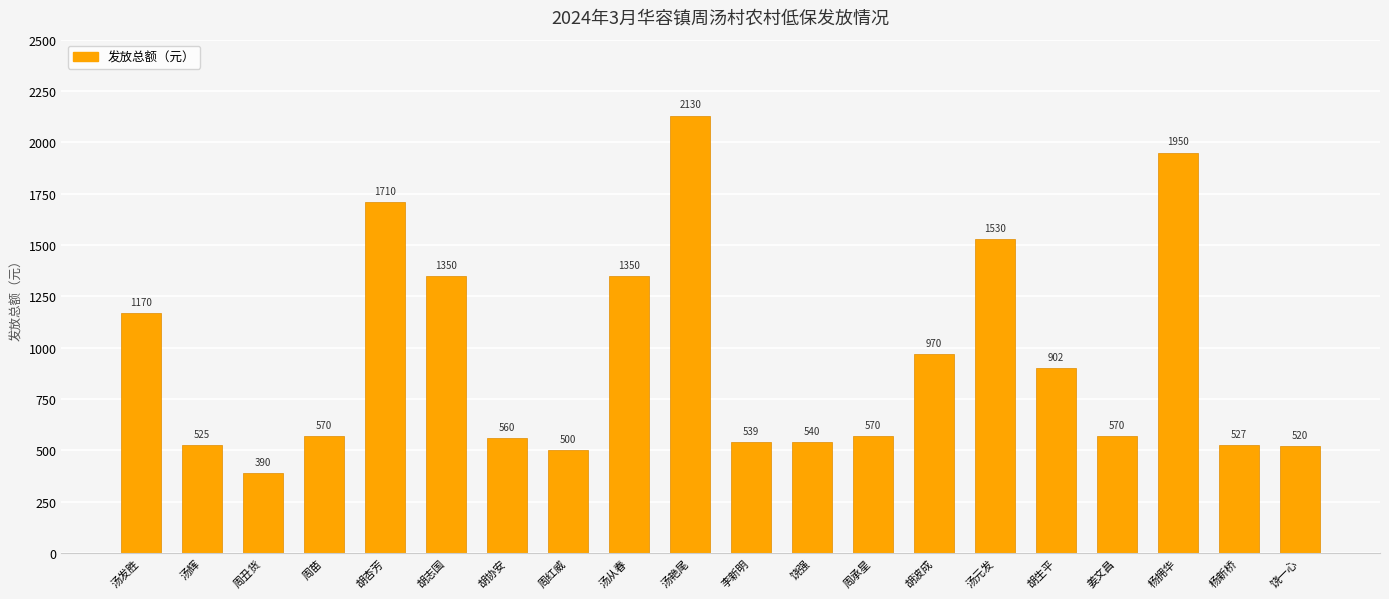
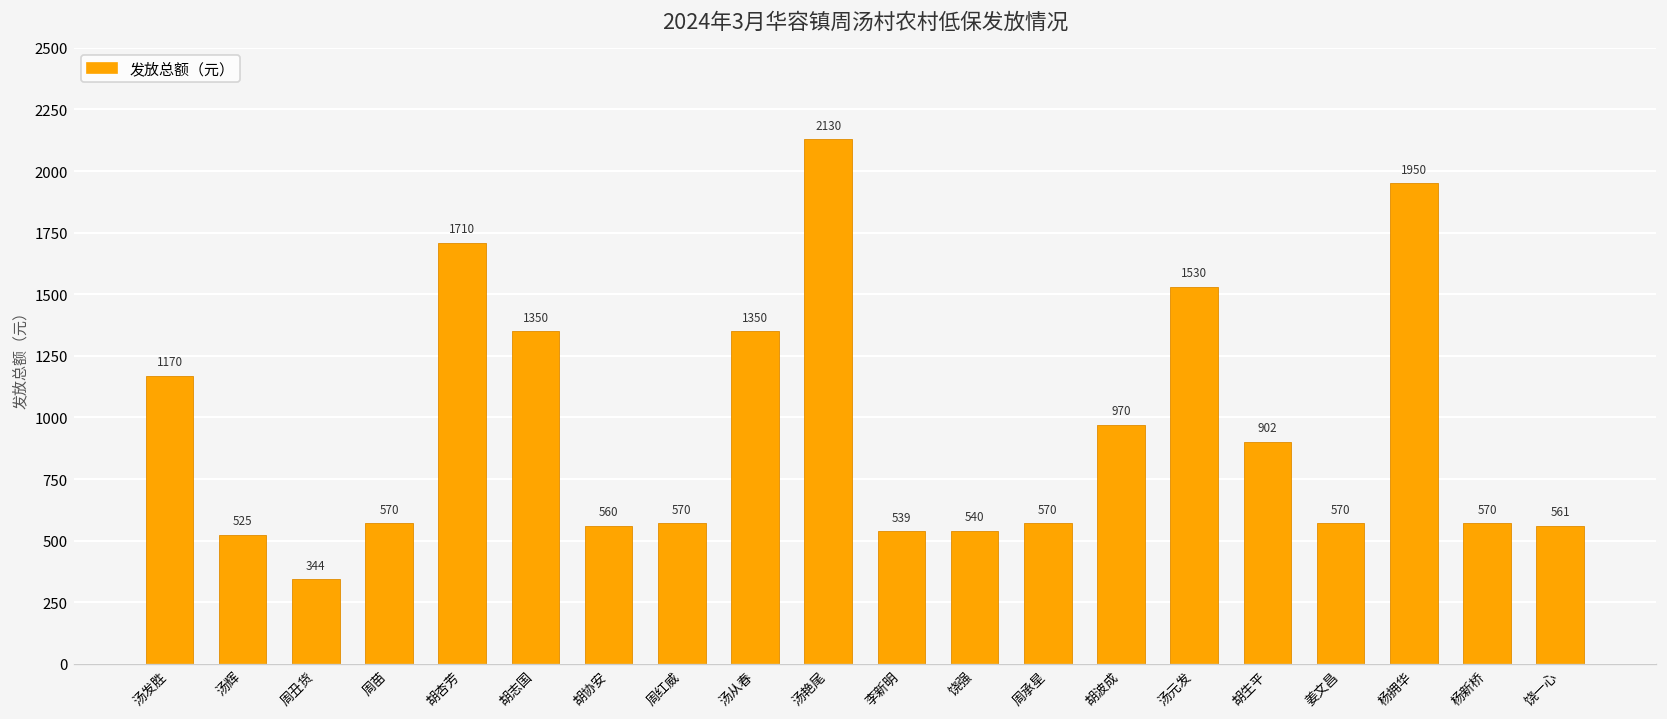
周丑货: 390 -> 344
周红威: 500 -> 570
杨新桥: 527 -> 570
饶一心: 520 -> 561
